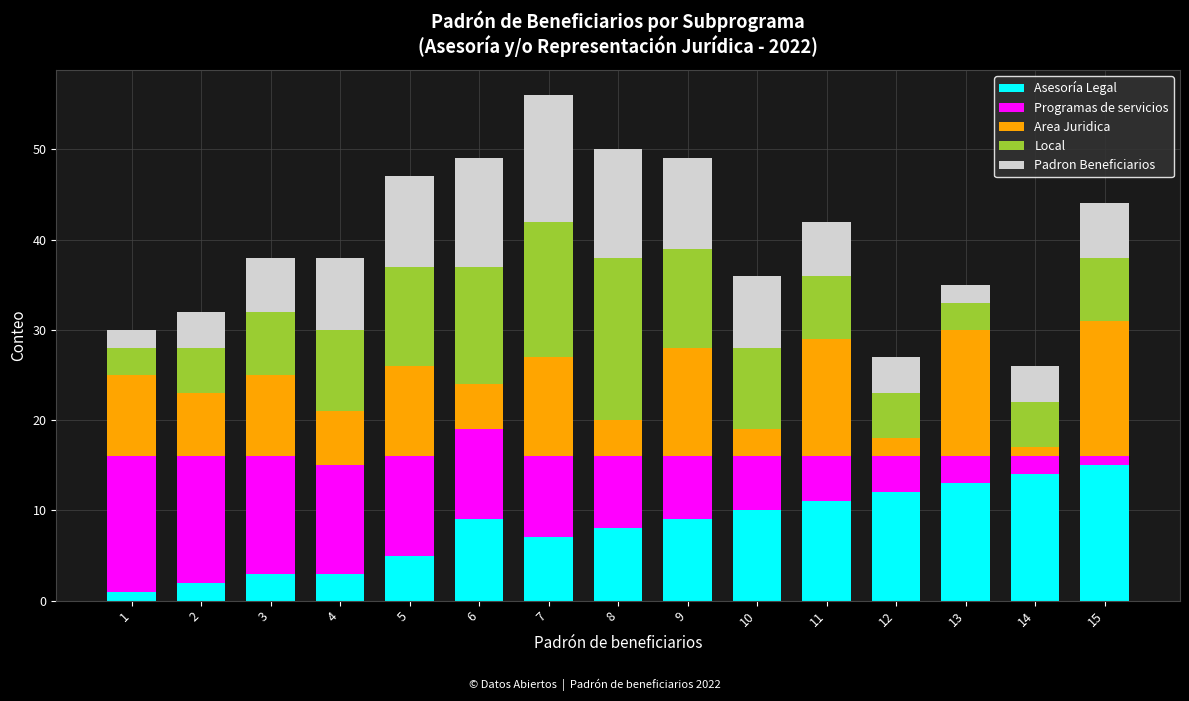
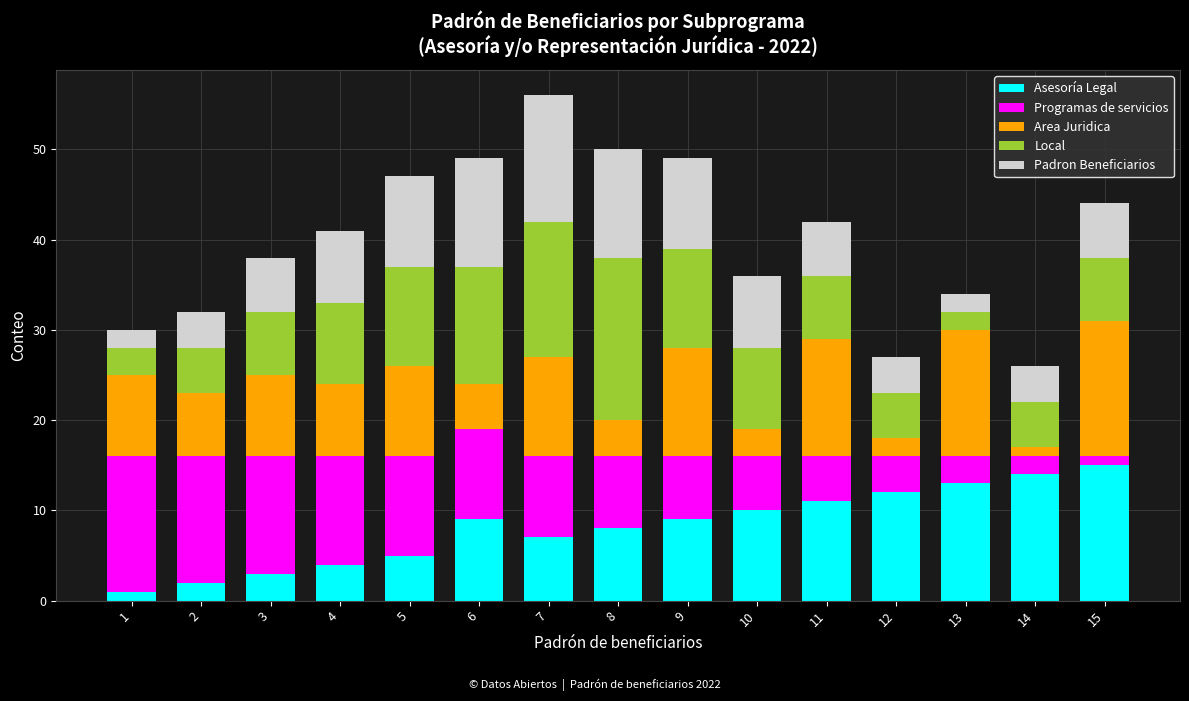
Asesoría Legal, 4: 3 -> 4
Area Juridica, 4: 6 -> 8
Local, 13: 3 -> 2
